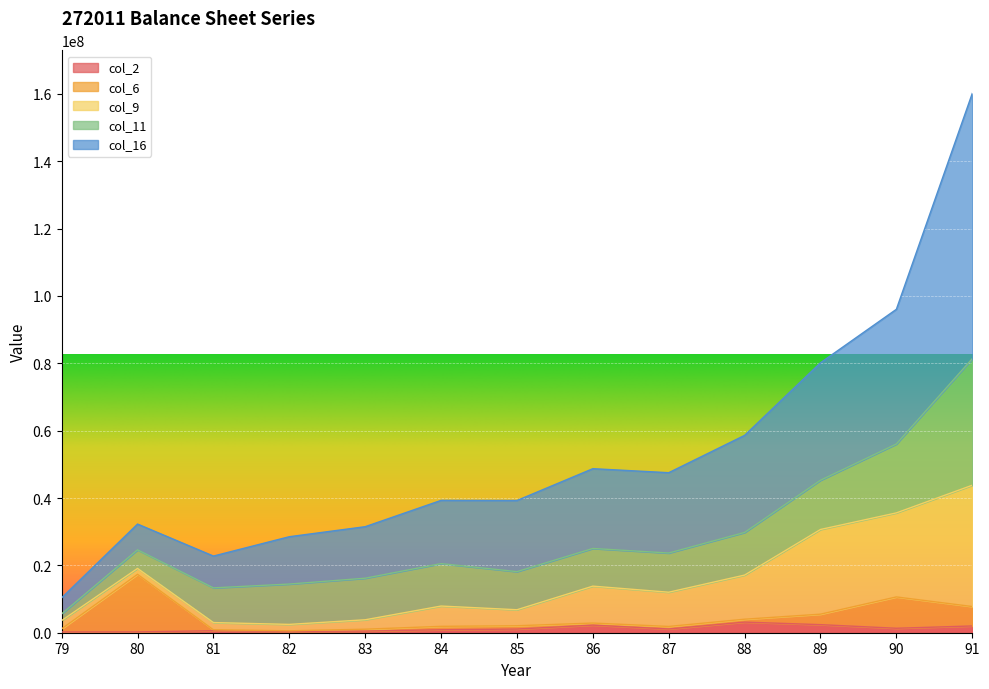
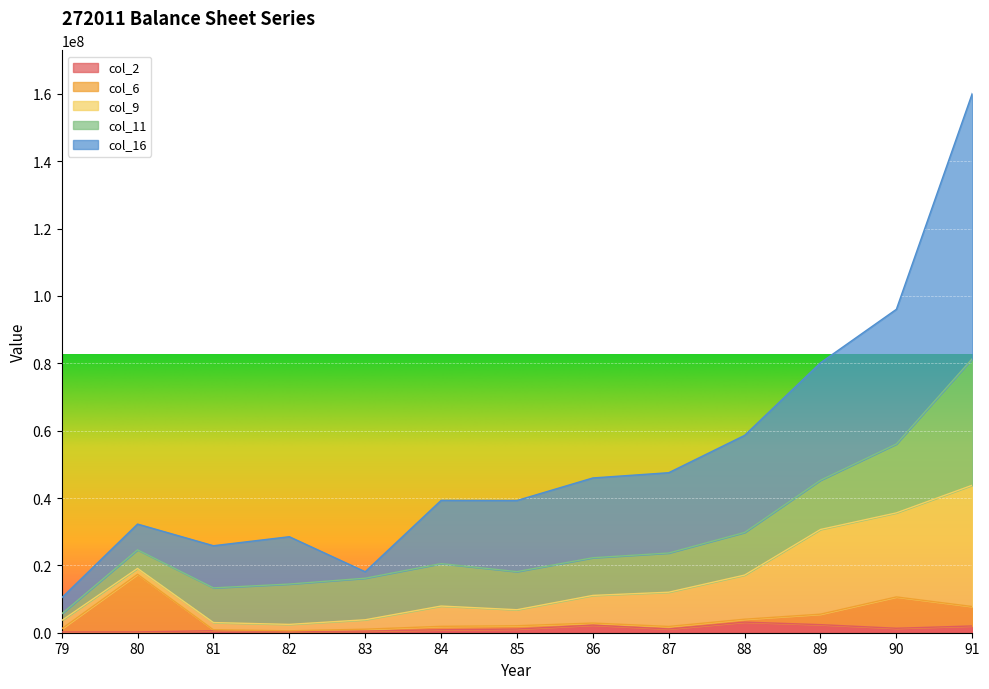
col_16, 81: 9000000 -> 13000000
col_16, 83: 15000000 -> 2000000
col_9, 86: 11000000 -> 8000000
